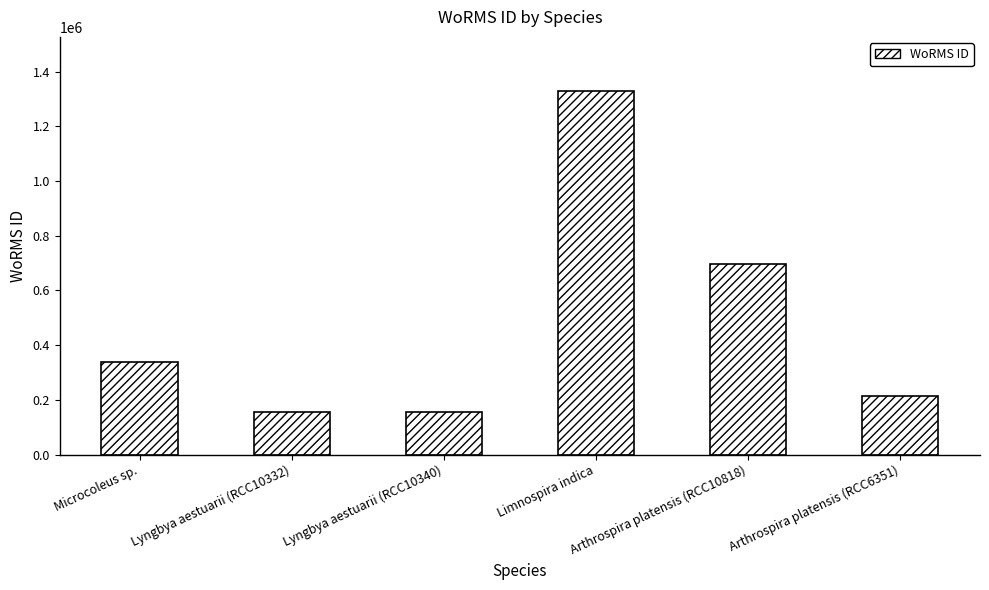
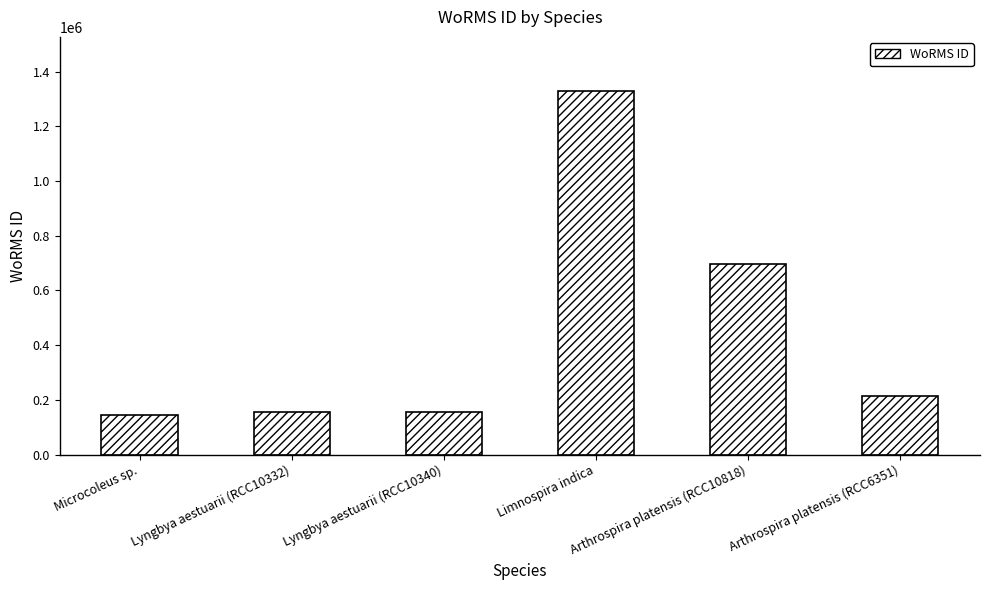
Microcoleus sp.: 340000 -> 150000
